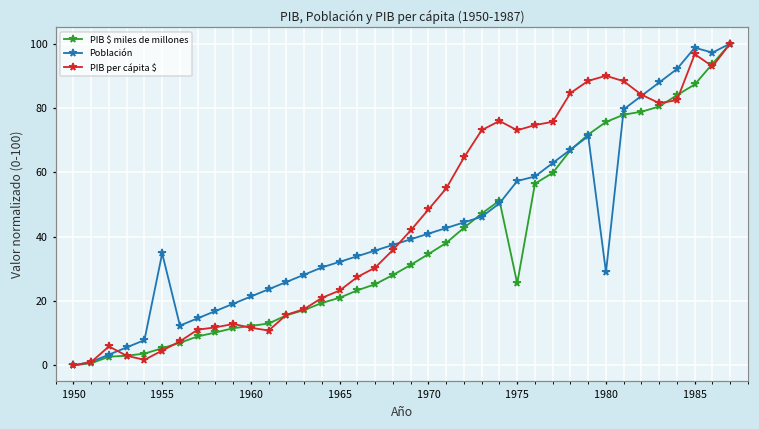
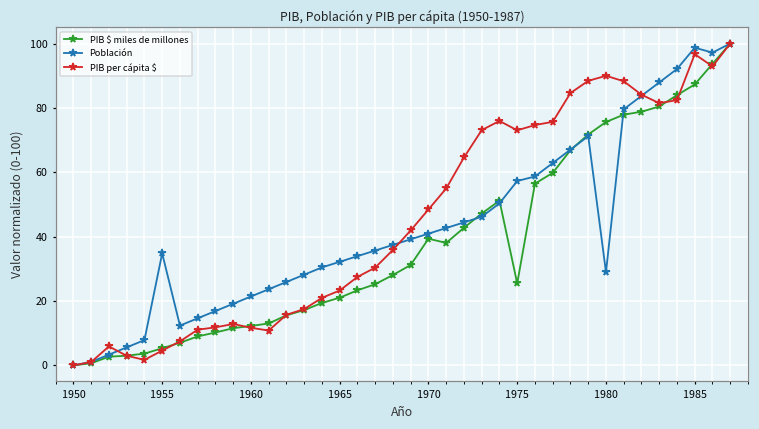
PIB $ miles de millones, 1970: 35 -> 39
